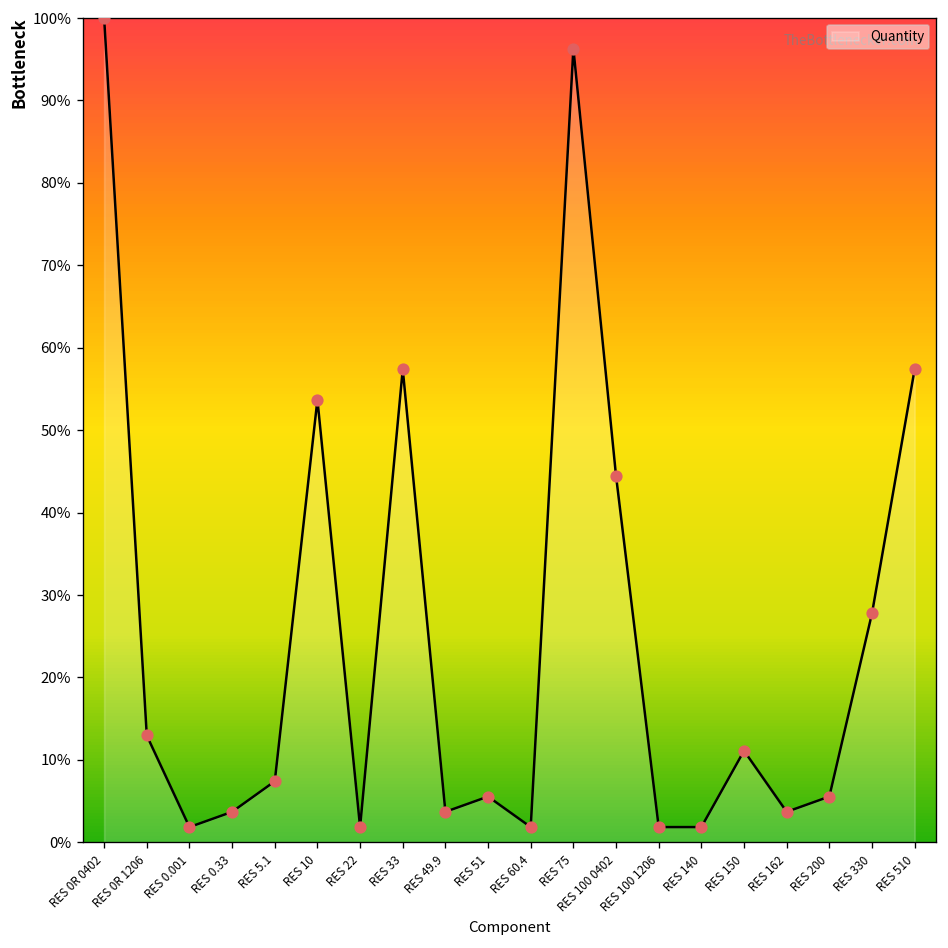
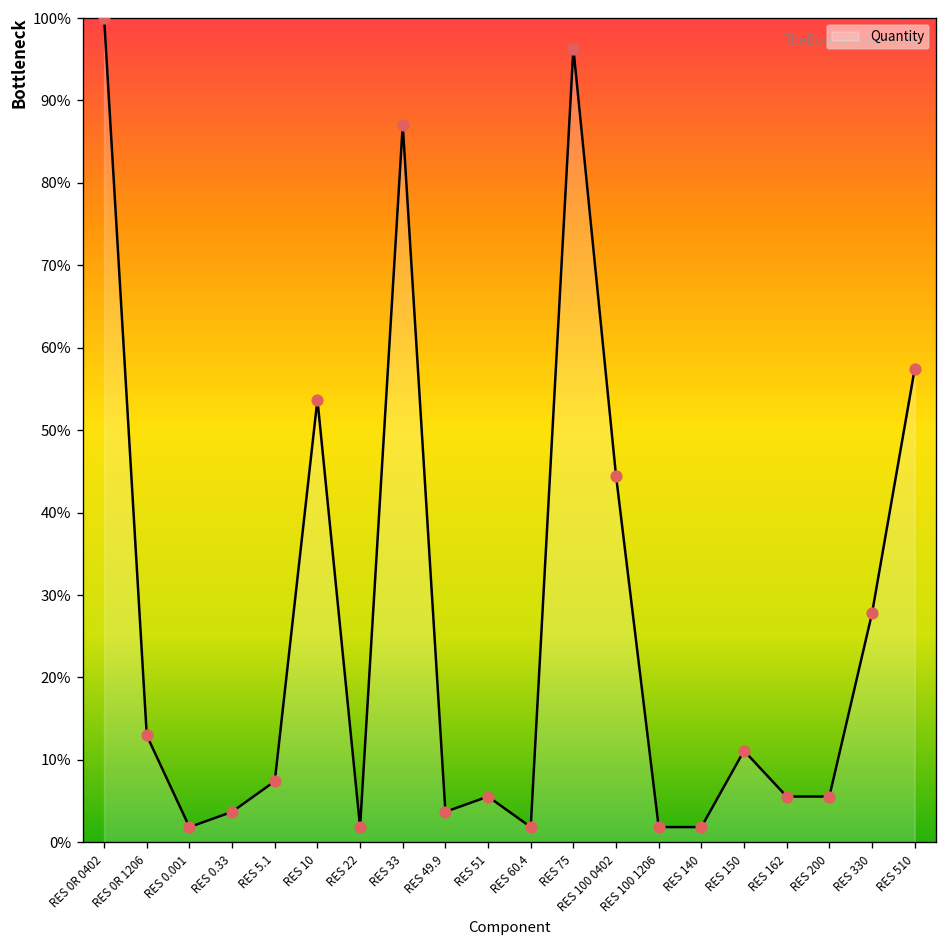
RES 33: 57% -> 87%
RES 162: 4% -> 6%
